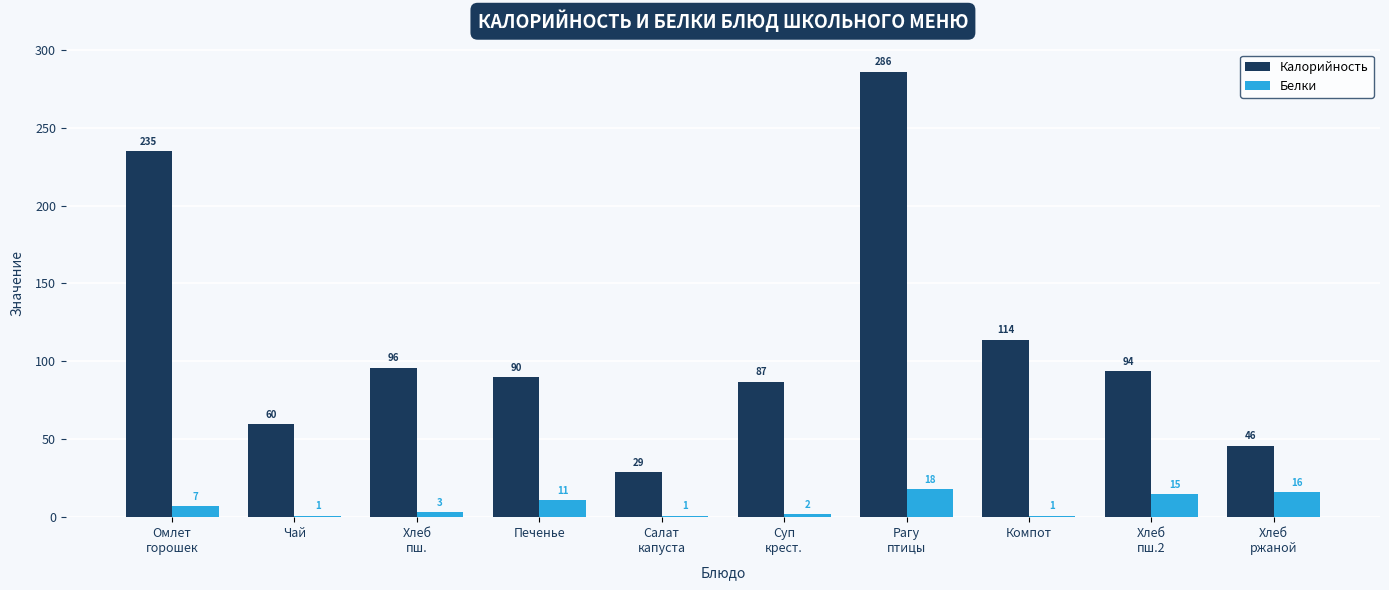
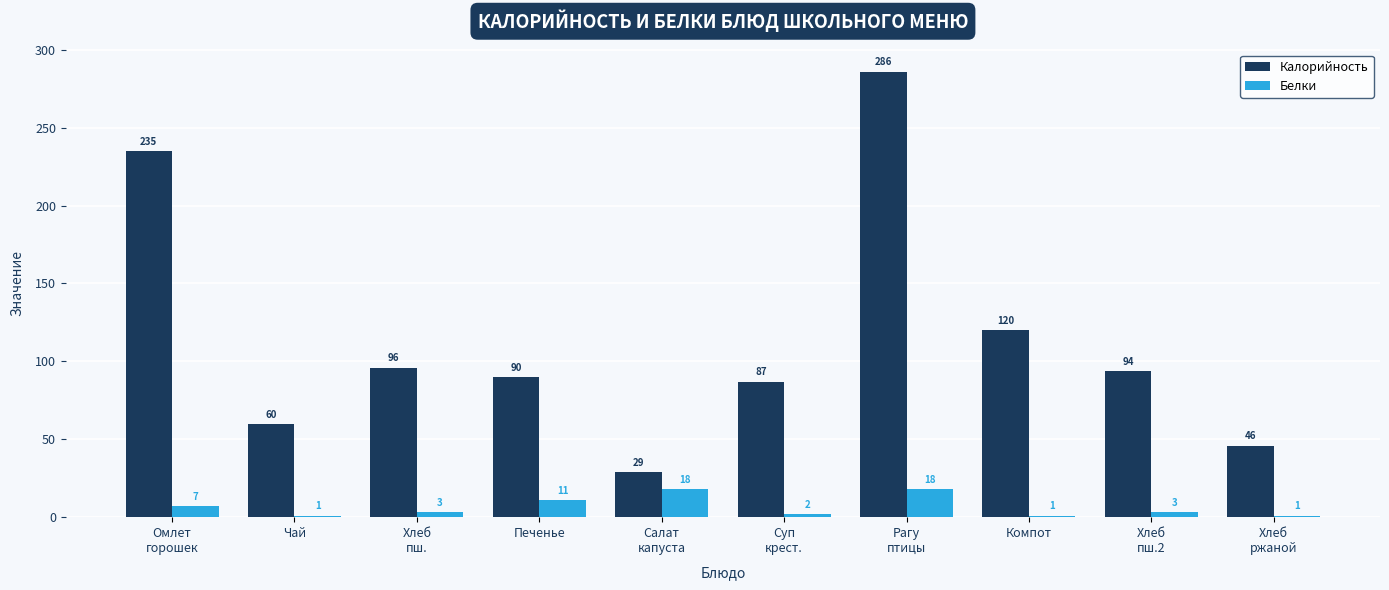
Белки, Салат капуста: 1 -> 18
Калорийность, Компот: 114 -> 120
Белки, Хлеб пш.2: 15 -> 3
Белки, Хлеб ржаной: 16 -> 1
